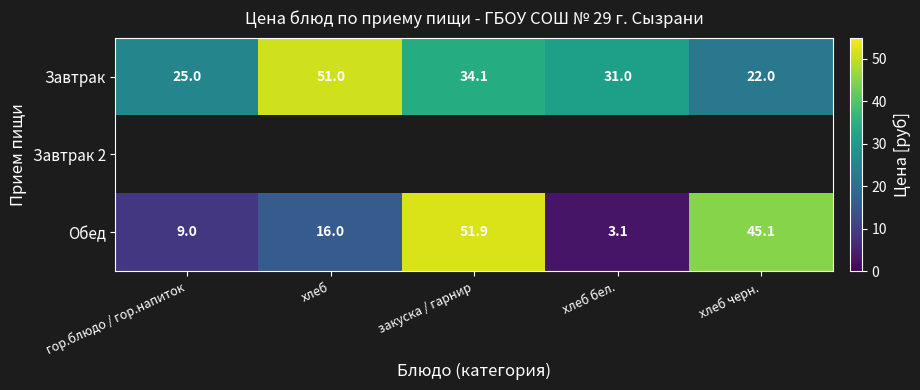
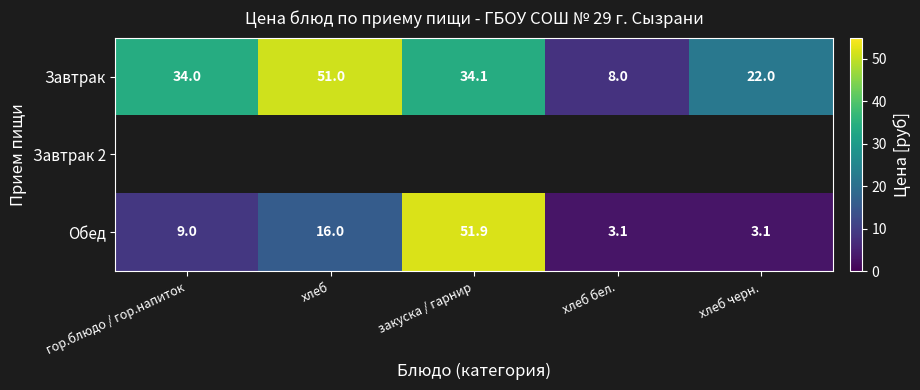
Завтрак, гор.блюдо / гор.напиток: 25.0 -> 34.0
Завтрак, хлеб бел.: 31.0 -> 8.0
Обед, хлеб черн.: 45.1 -> 3.1
